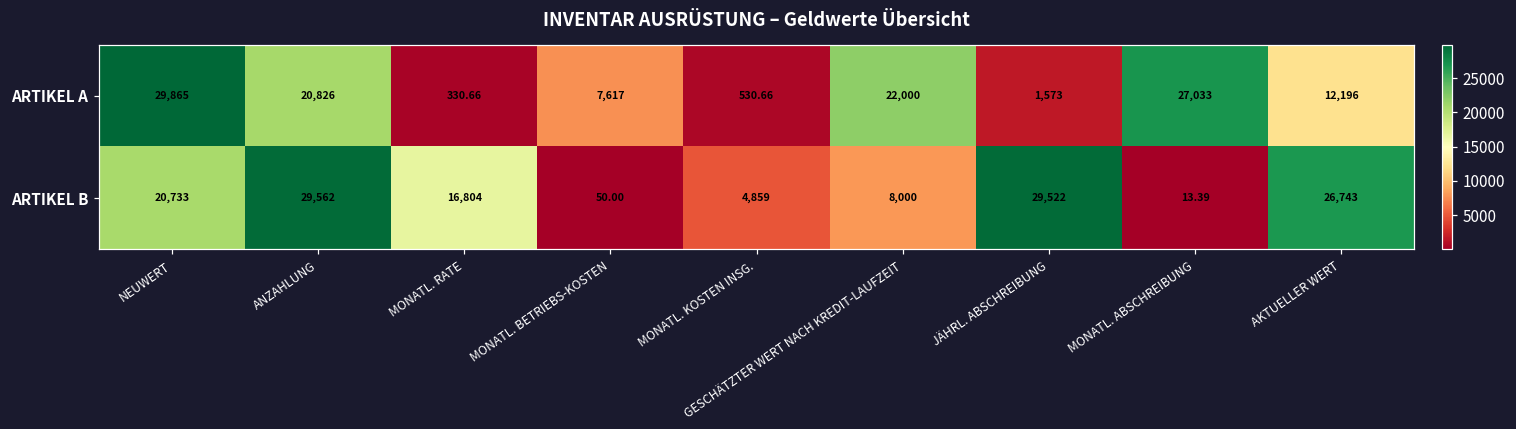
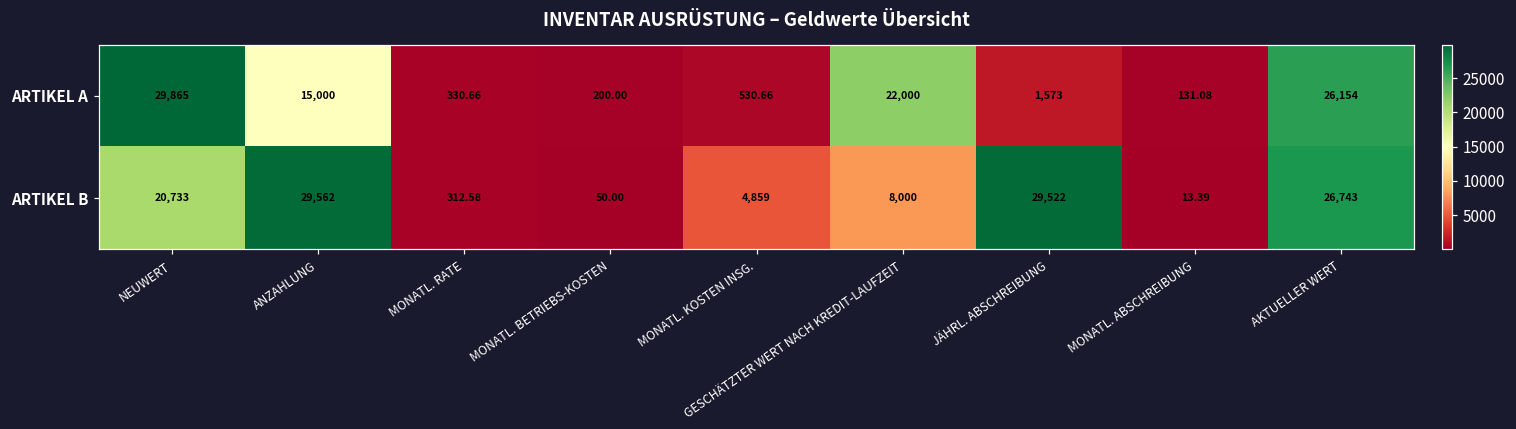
ARTIKEL A, ANZAHLUNG: 20,826 -> 15,000
ARTIKEL A, MONATL. BETRIEBS-KOSTEN: 7,617 -> 200.00
ARTIKEL A, MONATL. ABSCHREIBUNG: 27,033 -> 131.08
ARTIKEL A, AKTUELLER WERT: 12,196 -> 26,154
ARTIKEL B, MONATL. RATE: 16,804 -> 312.58
